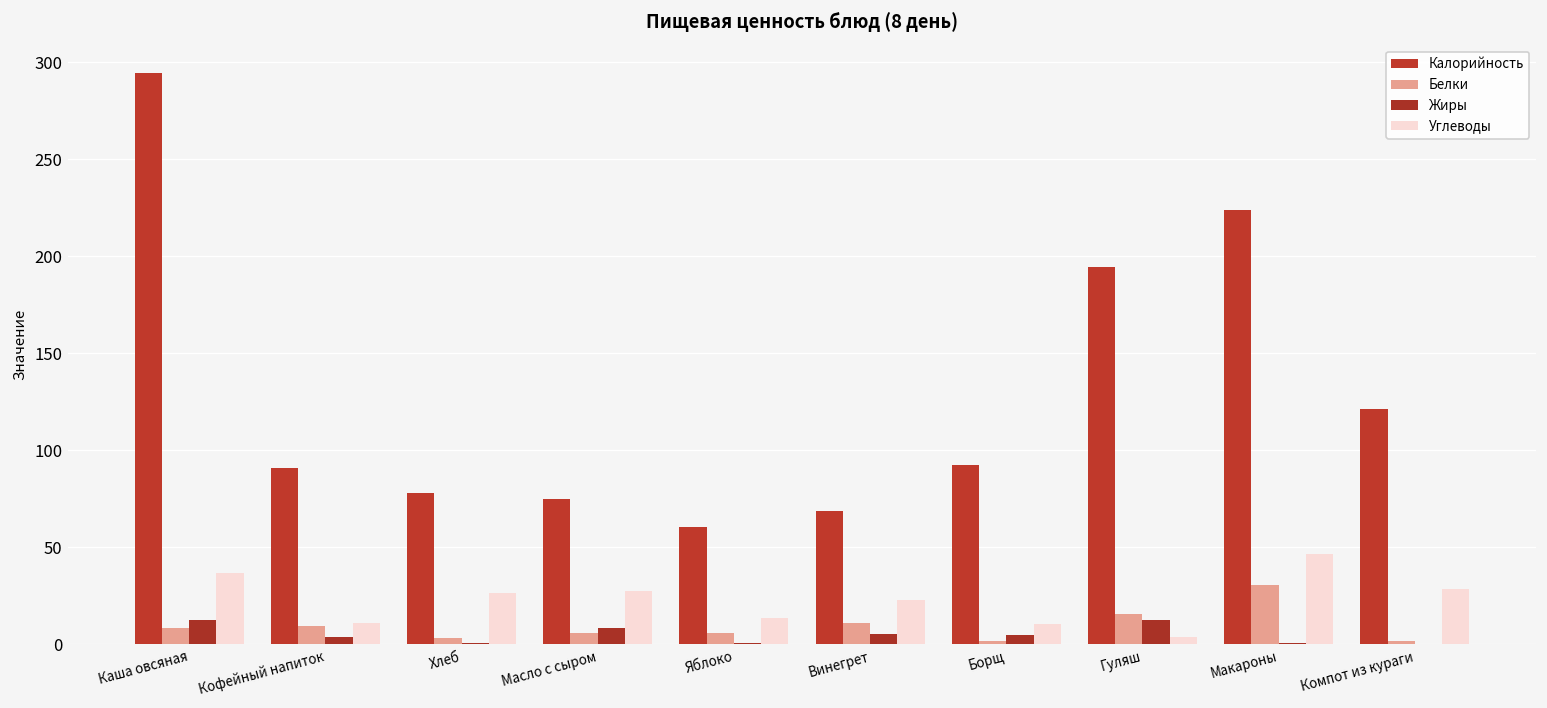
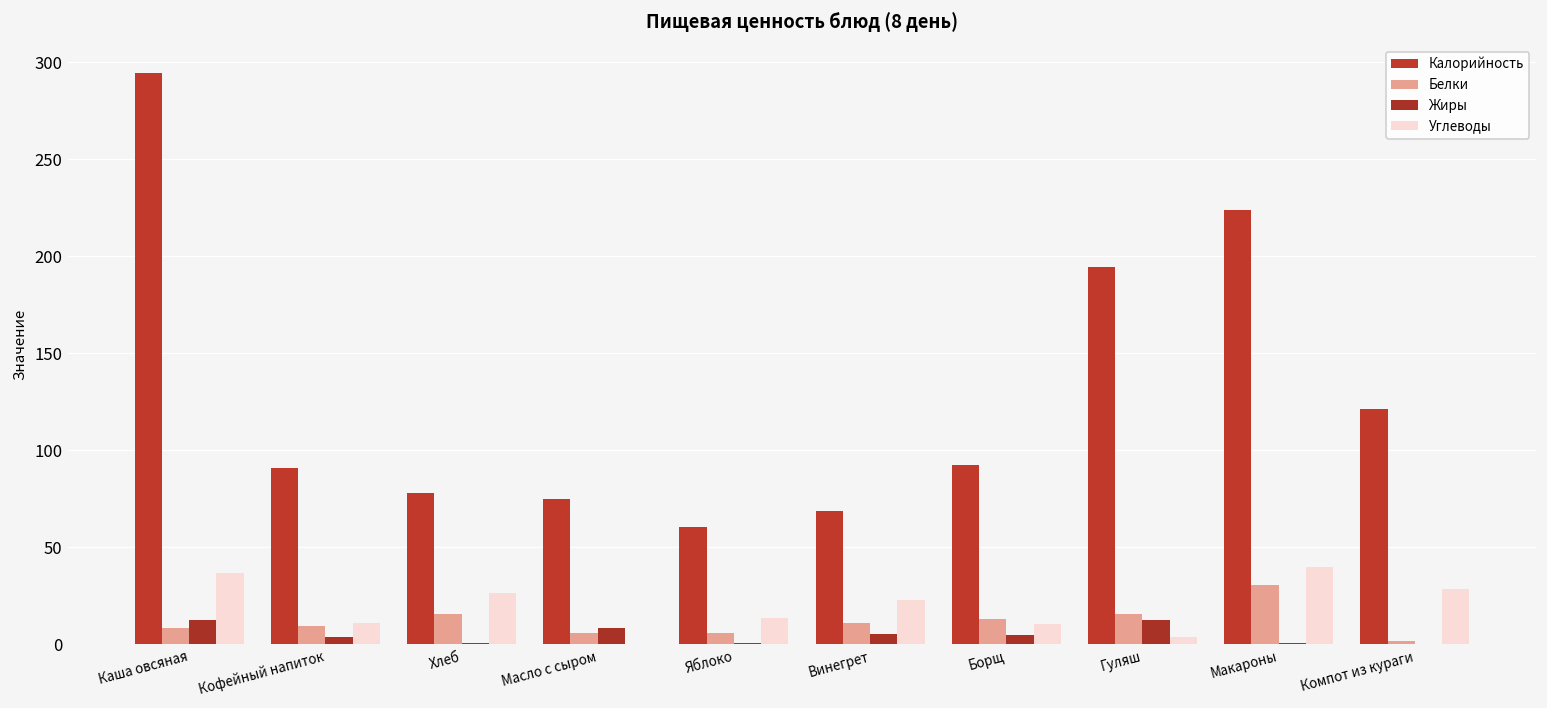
Белки, Хлеб: 3 -> 16
Углеводы, Масло с сыром: 27 -> 0
Белки, Борщ: 2 -> 13
Углеводы, Макароны: 47 -> 40
